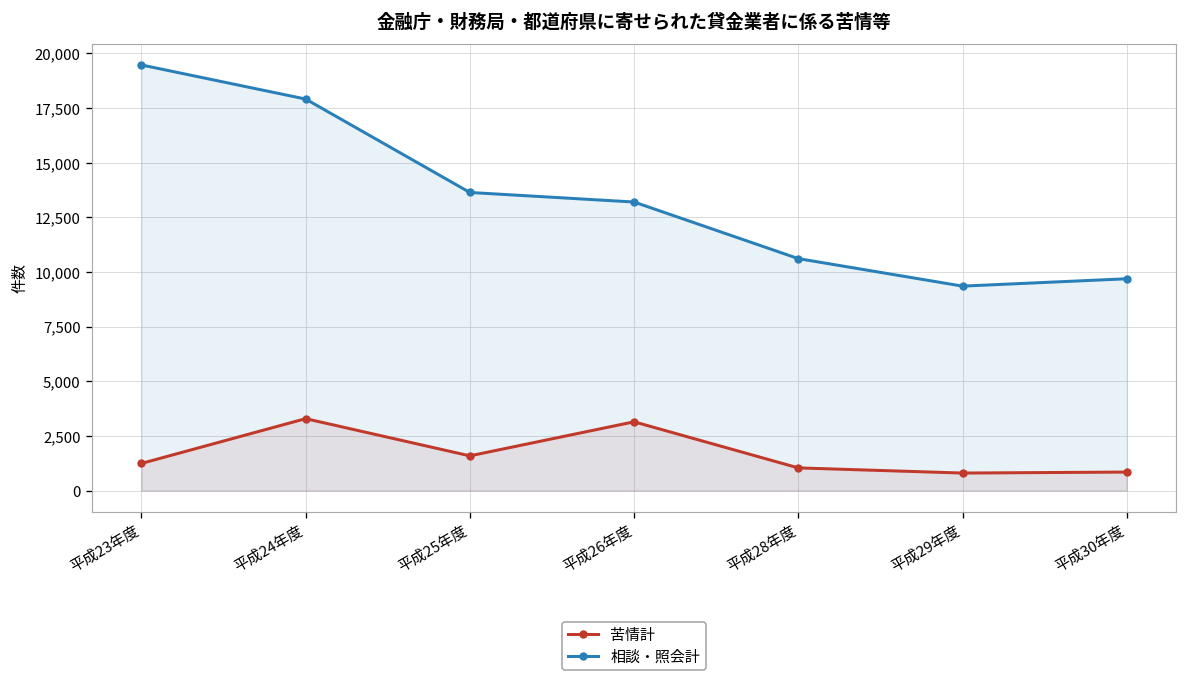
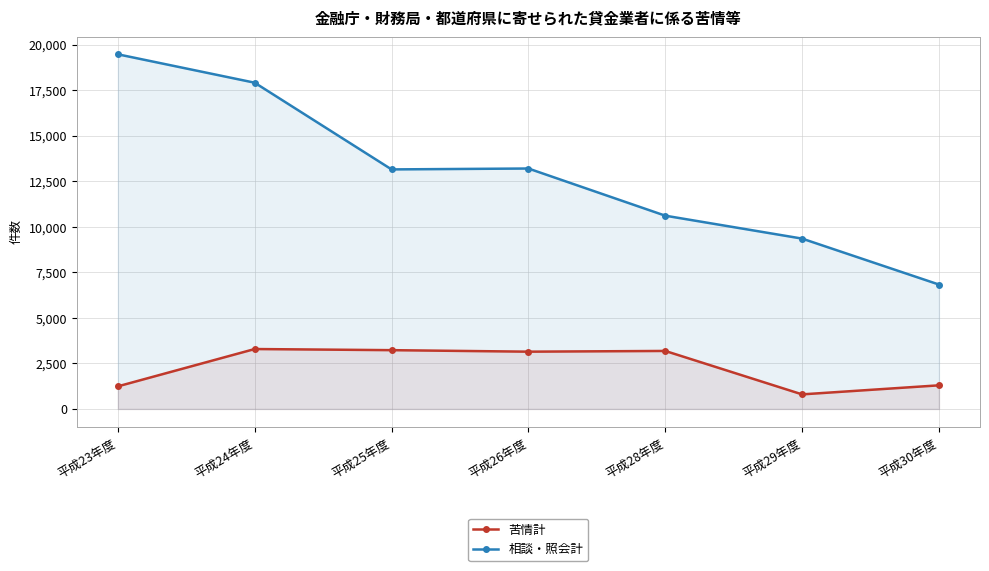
苦情計, 平成25年度: 1,600 -> 3,200
相談・照会計, 平成25年度: 13,600 -> 13,200
苦情計, 平成28年度: 1,000 -> 3,200
苦情計, 平成30年度: 800 -> 1,300
相談・照会計, 平成30年度: 9,700 -> 6,800
